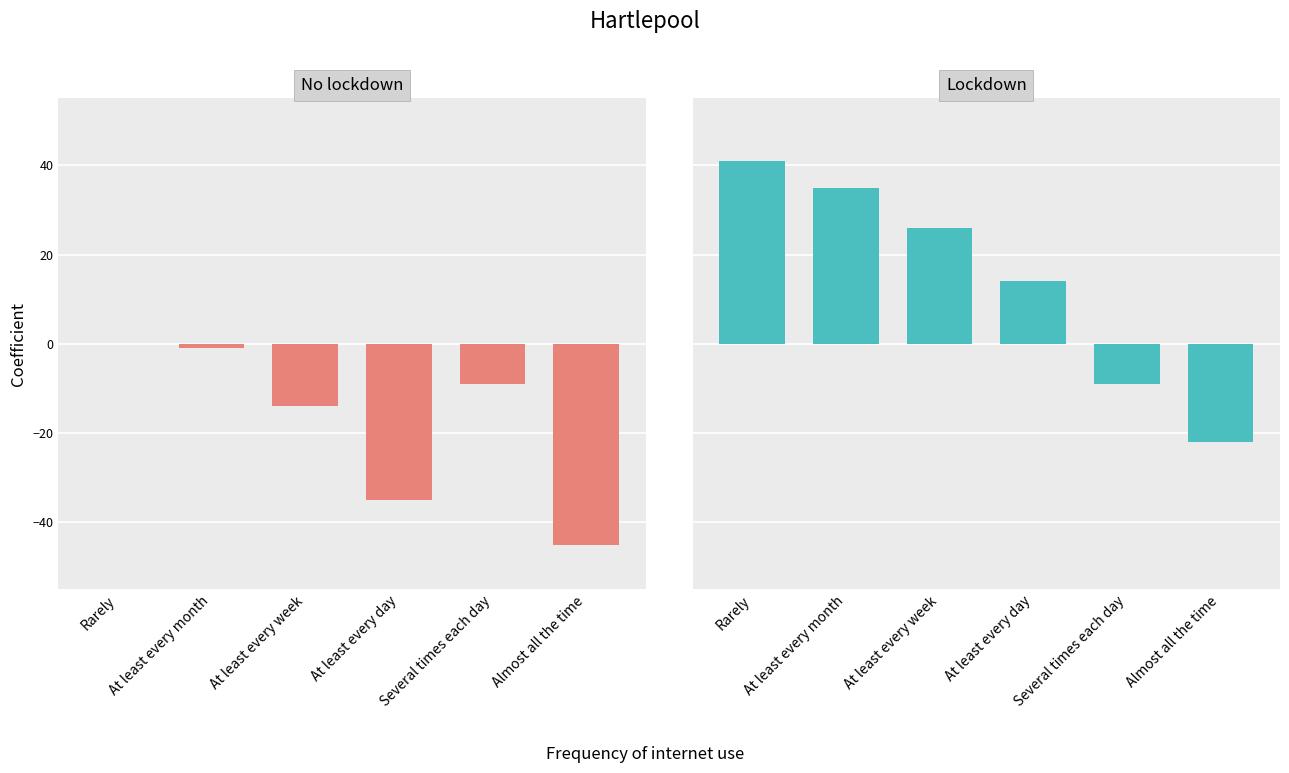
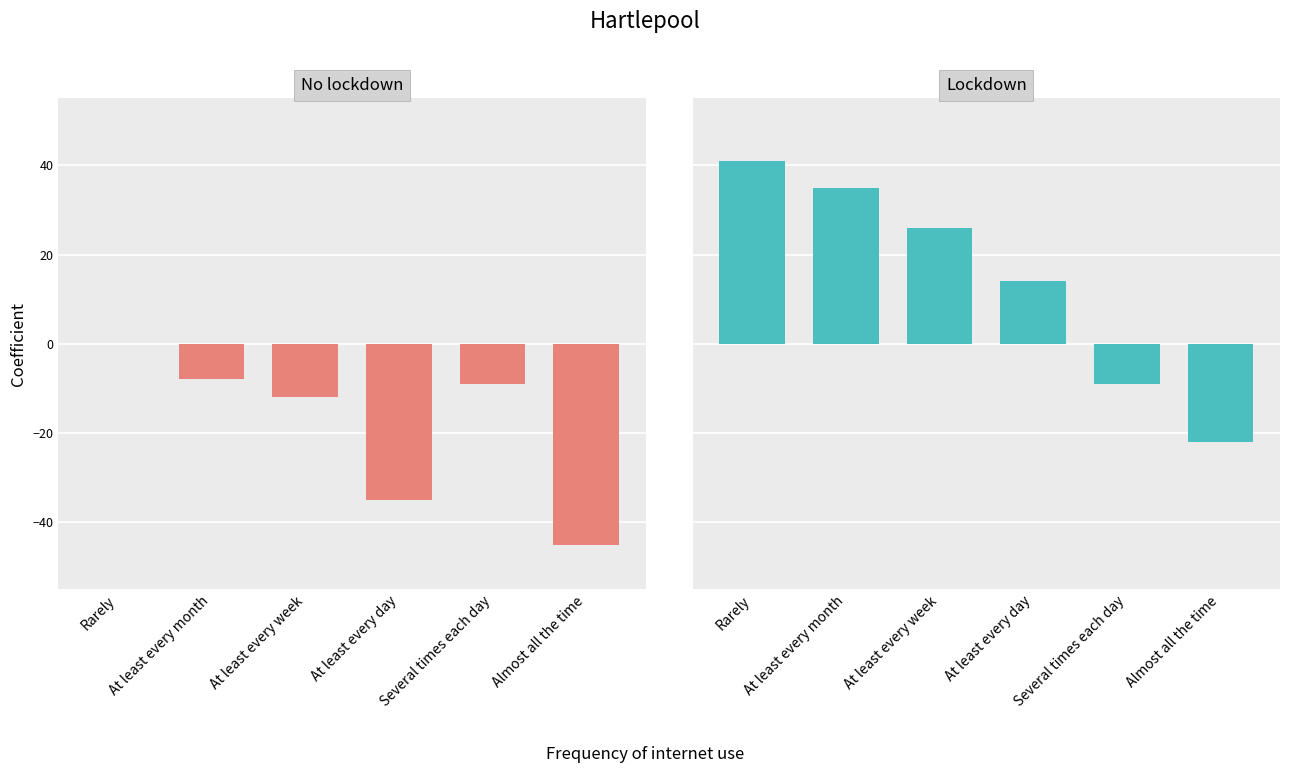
No lockdown, At least every month: -1 -> -8
No lockdown, At least every week: -14 -> -12
